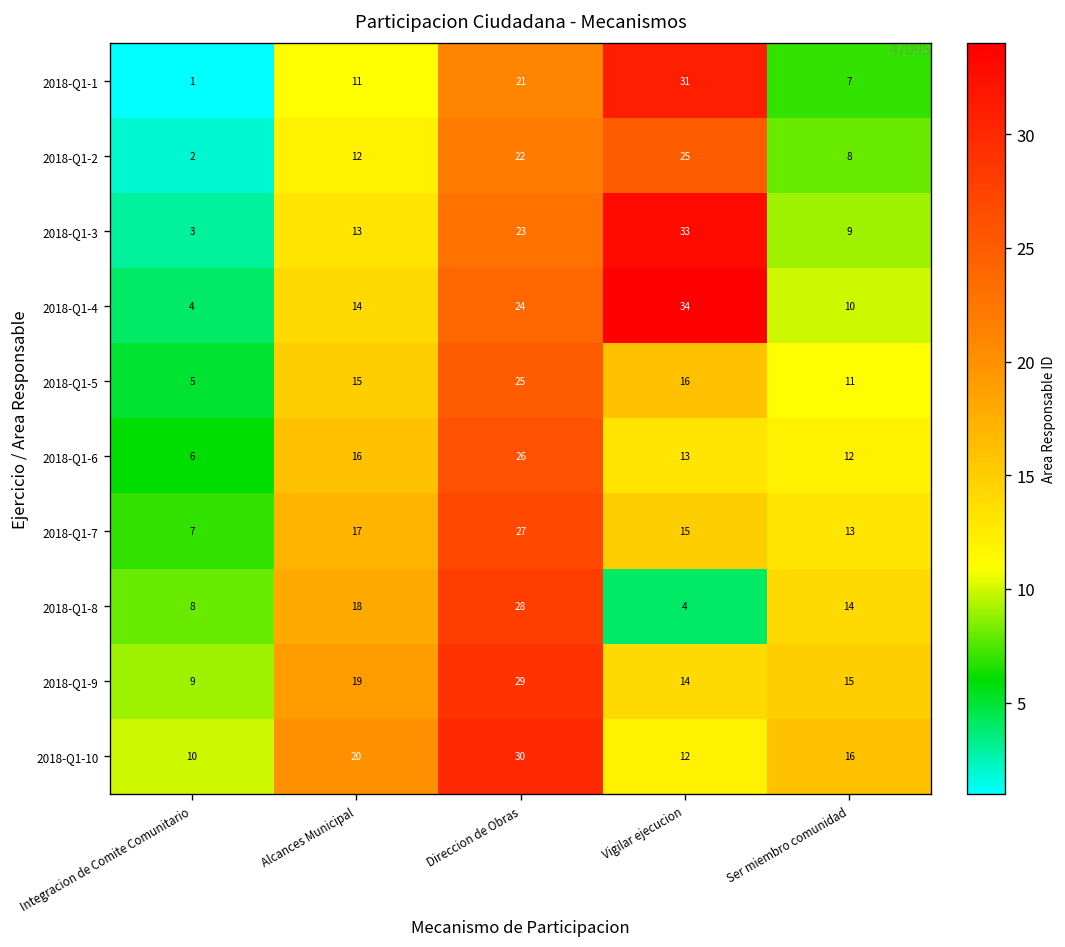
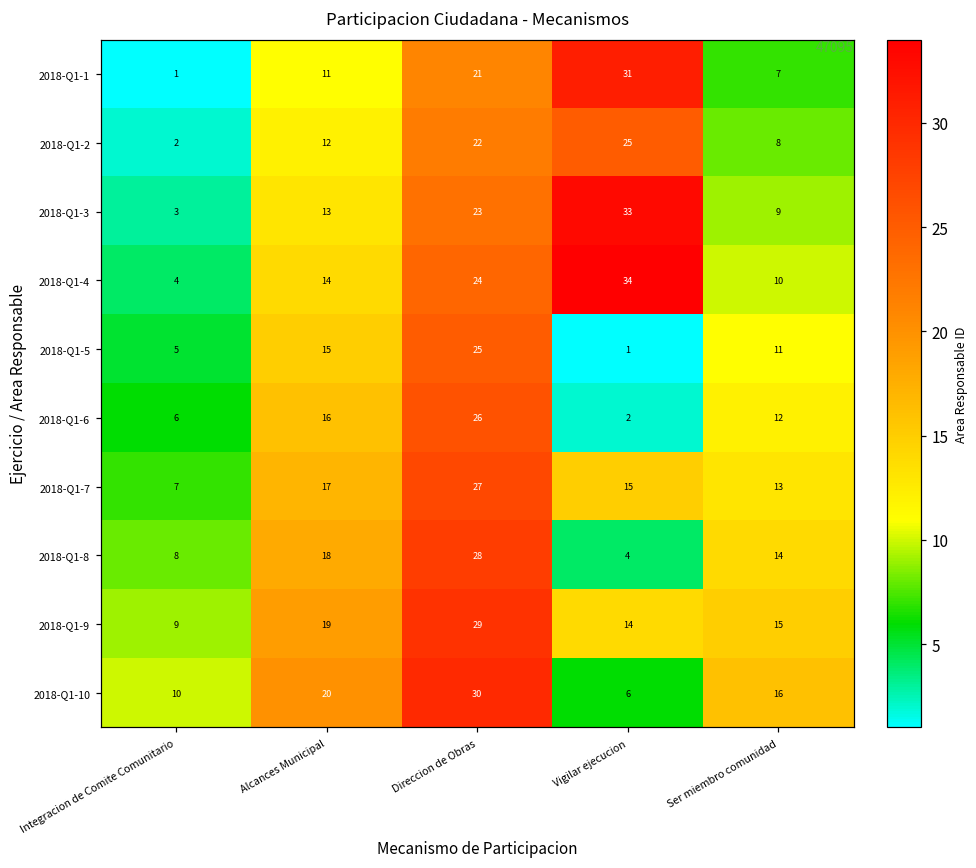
2018-Q1-5, Vigilar ejecucion: 16 -> 1
2018-Q1-6, Vigilar ejecucion: 13 -> 2
2018-Q1-10, Vigilar ejecucion: 12 -> 6
